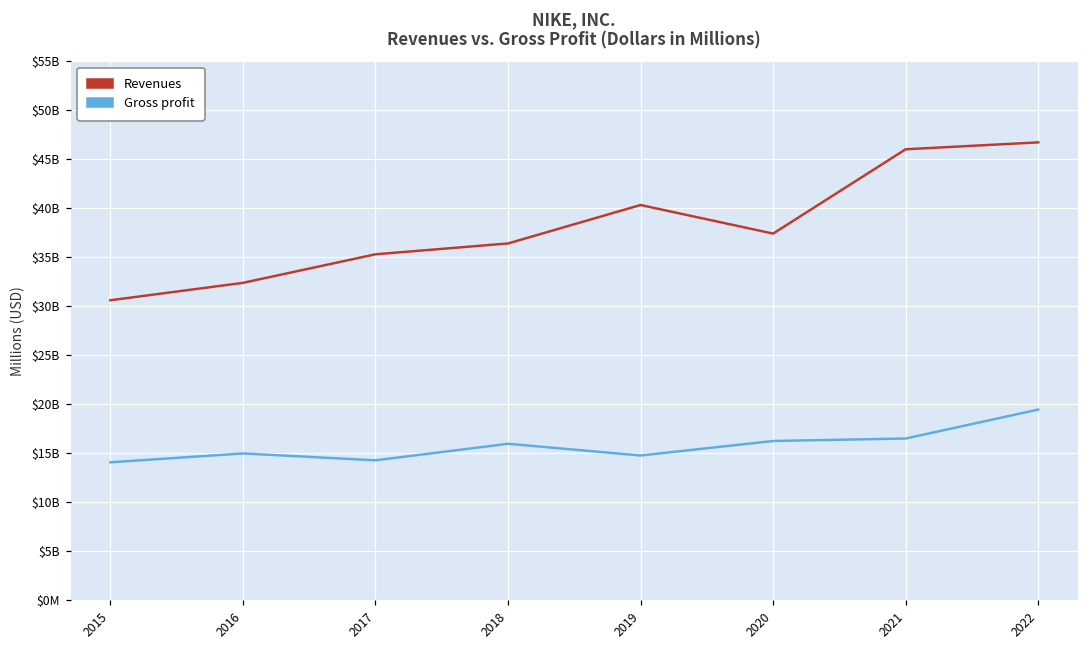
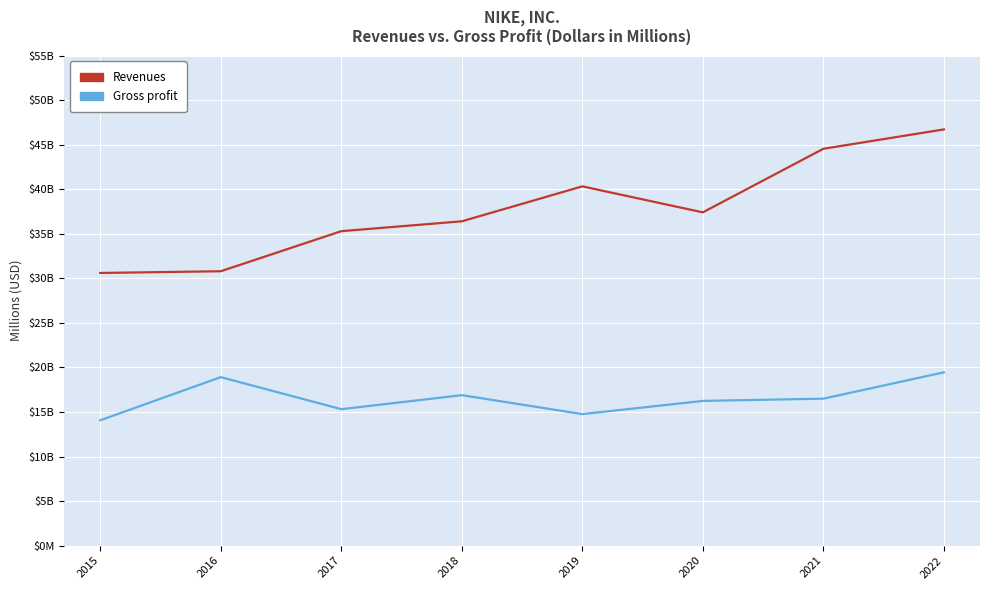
Revenues, 2016: $32000000000 -> $31000000000
Gross profit, 2016: $15000000000 -> $19000000000
Gross profit, 2017: $14000000000 -> $15000000000
Gross profit, 2018: $16000000000 -> $17000000000
Revenues, 2021: $46000000000 -> $45000000000
